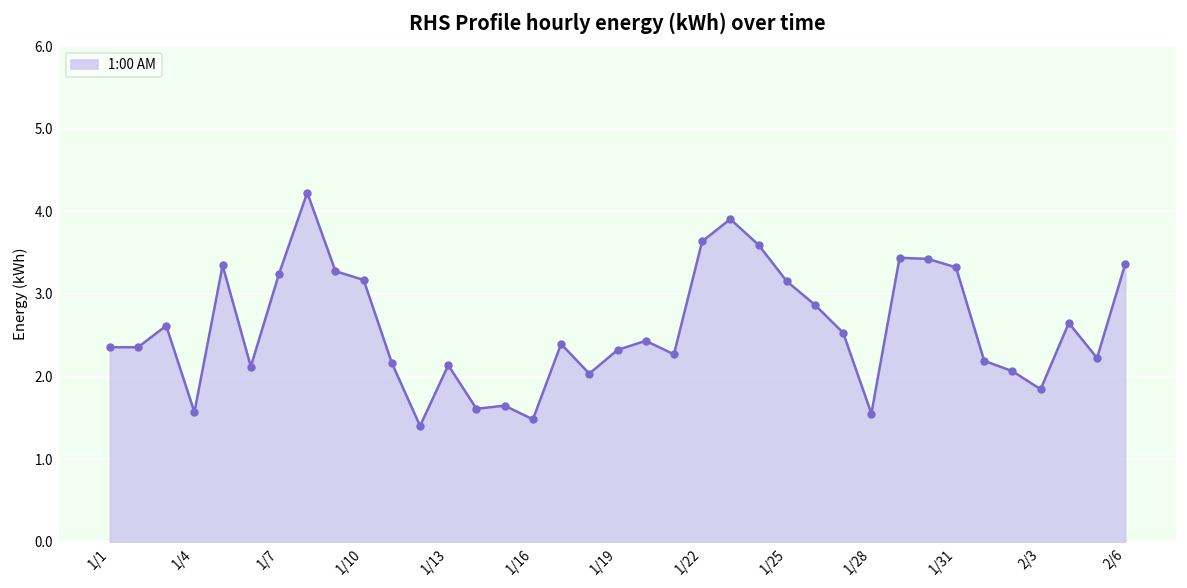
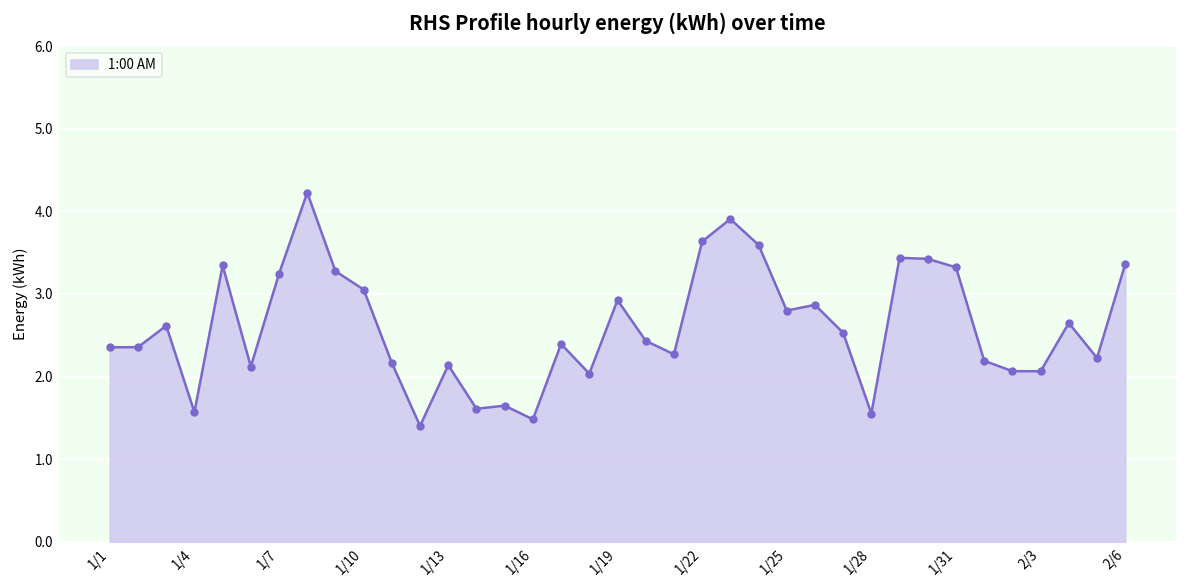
1/10: 3.2 -> 3.1
1/19: 2.3 -> 2.9
1/25: 3.2 -> 2.8
2/3: 1.8 -> 2.1
